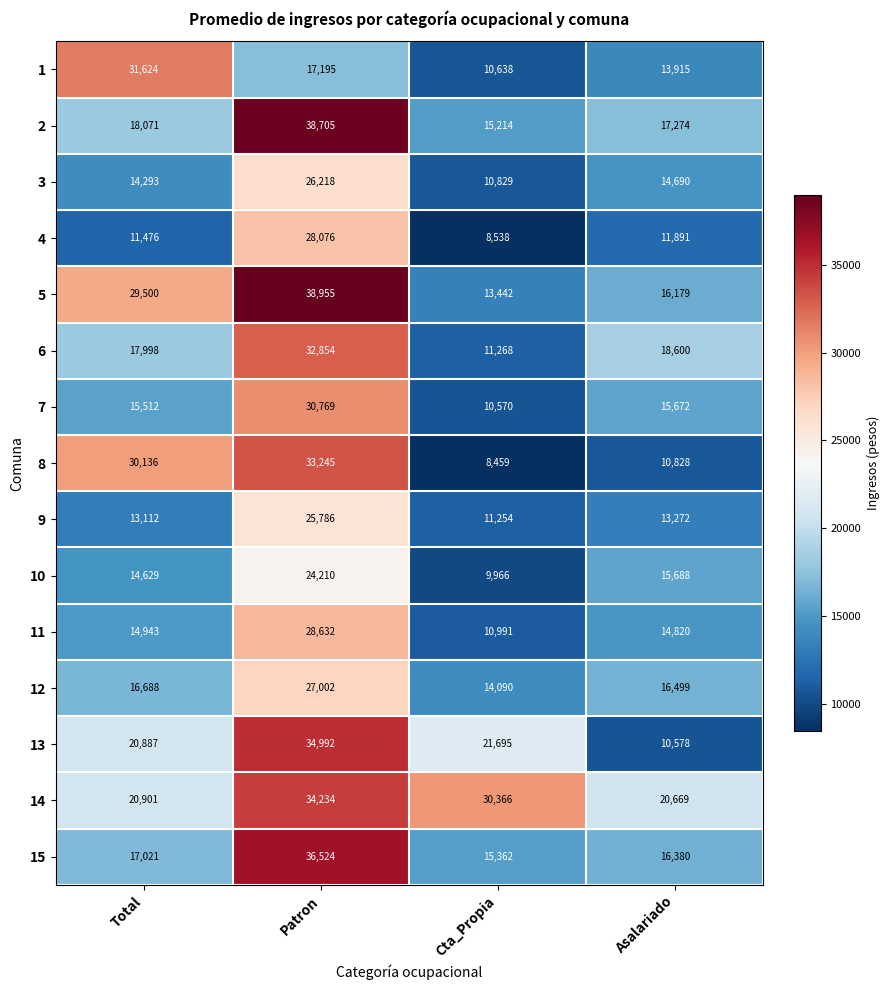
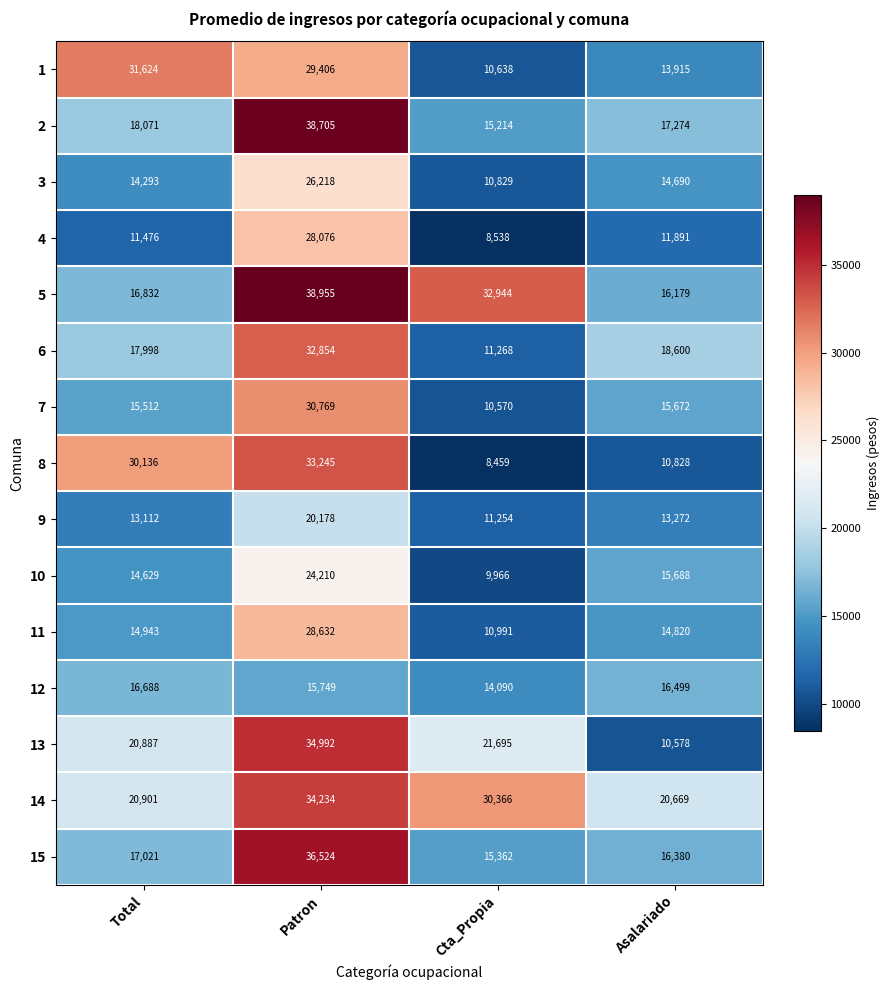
1, Patron: 17,195 -> 29,406
5, Total: 29,500 -> 16,832
5, Cta_Propia: 13,442 -> 32,944
9, Patron: 25,786 -> 20,178
12, Patron: 27,002 -> 15,749
